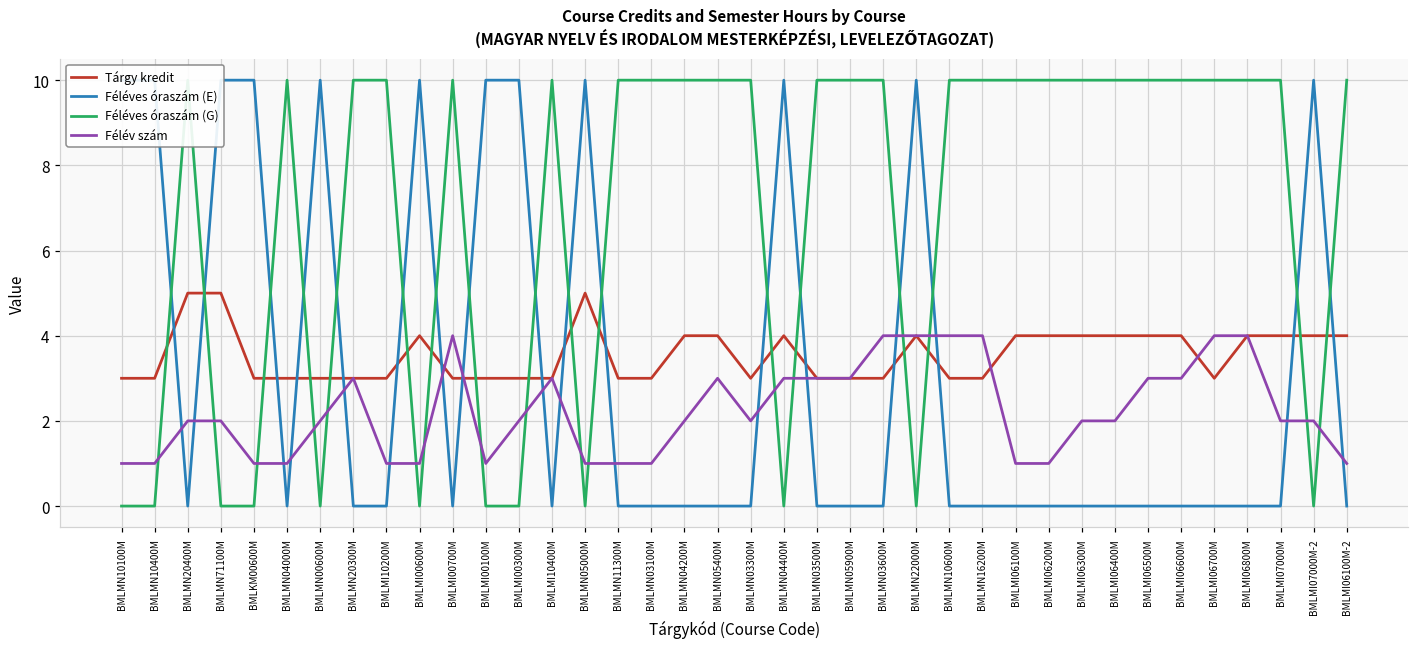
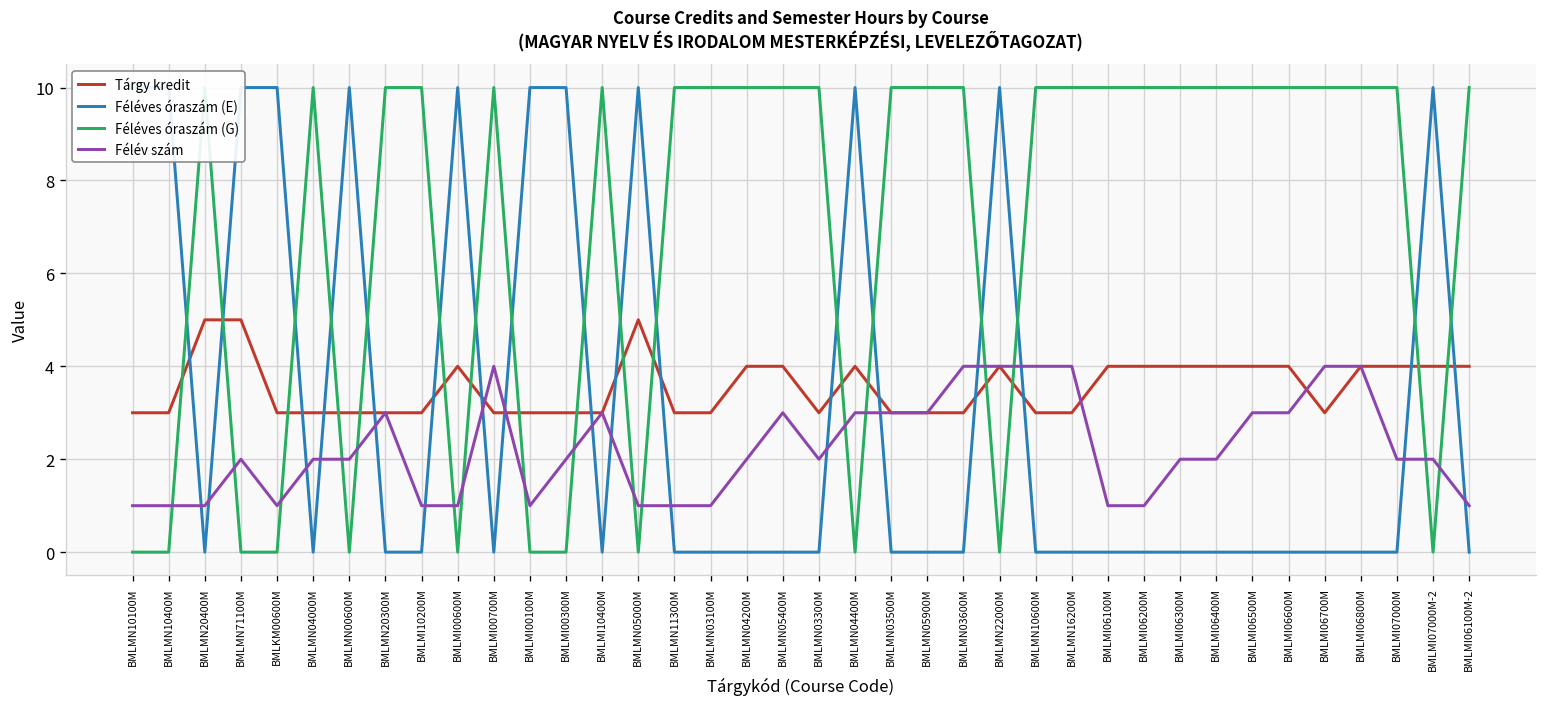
Félév szám, BMLMN20400M: 2 -> 1
Félév szám, BMLMN04000M: 1 -> 2
